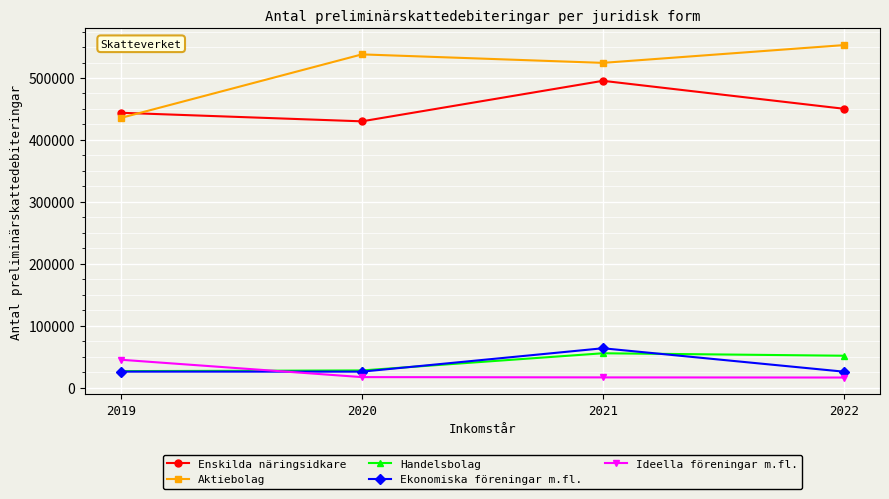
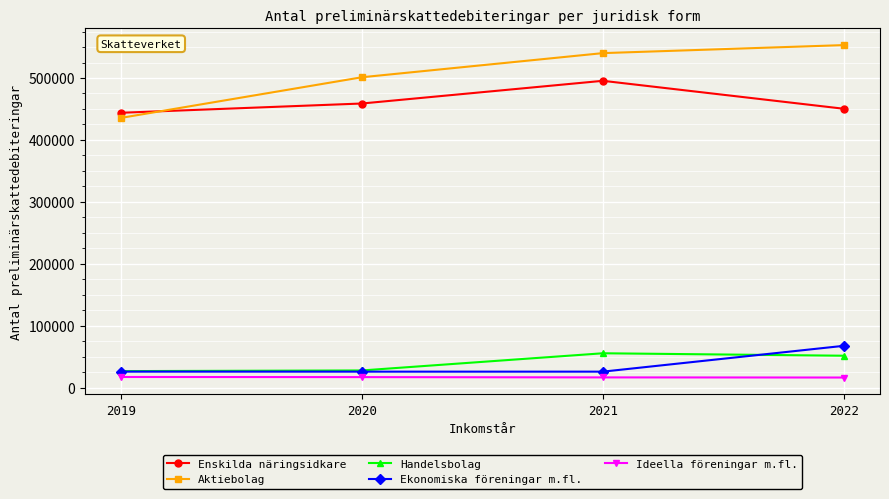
Ideella föreningar m.fl., 2019: 50000 -> 20000
Enskilda näringsidkare, 2020: 430000 -> 460000
Aktiebolag, 2020: 540000 -> 500000
Aktiebolag, 2021: 520000 -> 540000
Ekonomiska föreningar m.fl., 2021: 60000 -> 30000
Ekonomiska föreningar m.fl., 2022: 30000 -> 70000
